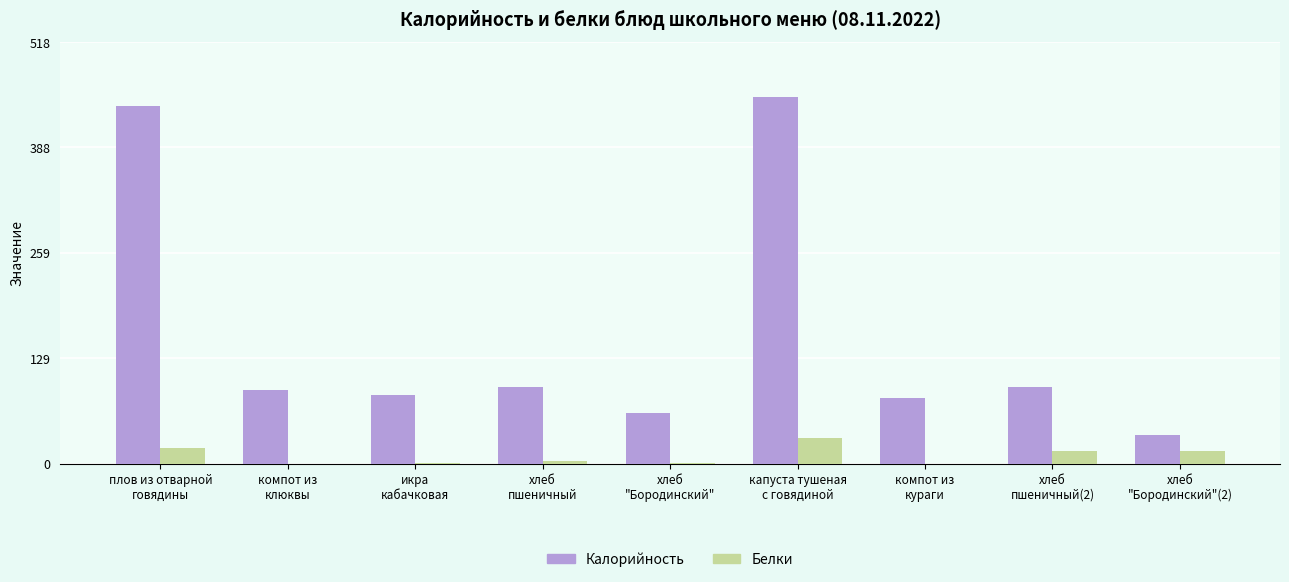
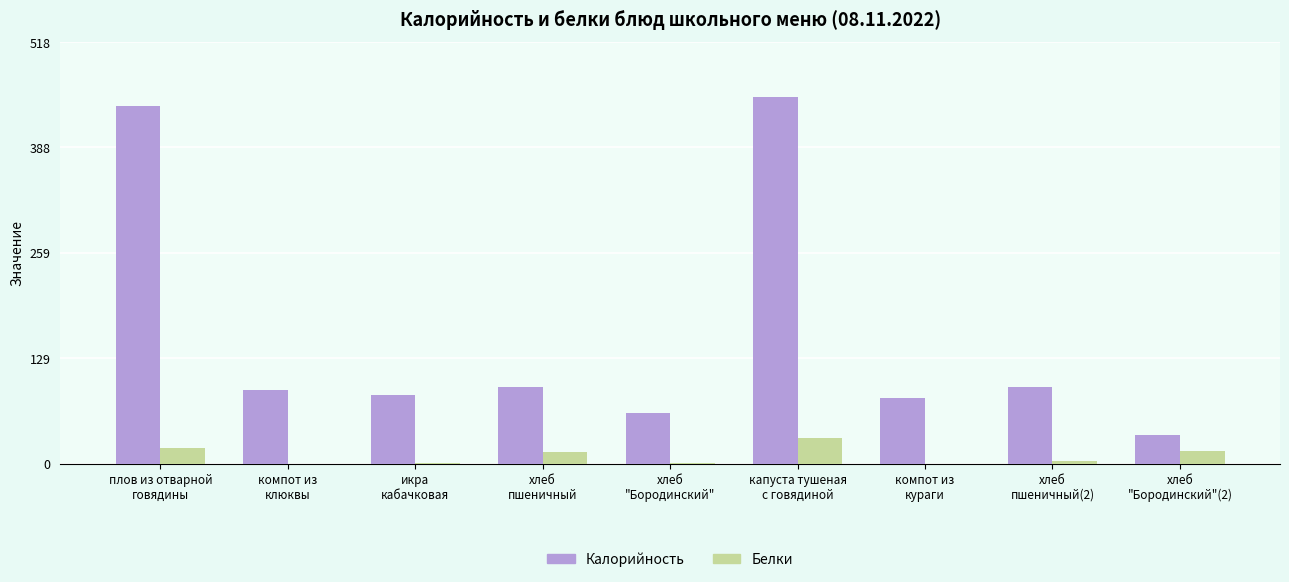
Белки, хлеб пшеничный: 0 -> 10
Белки, хлеб пшеничный(2): 20 -> 0
